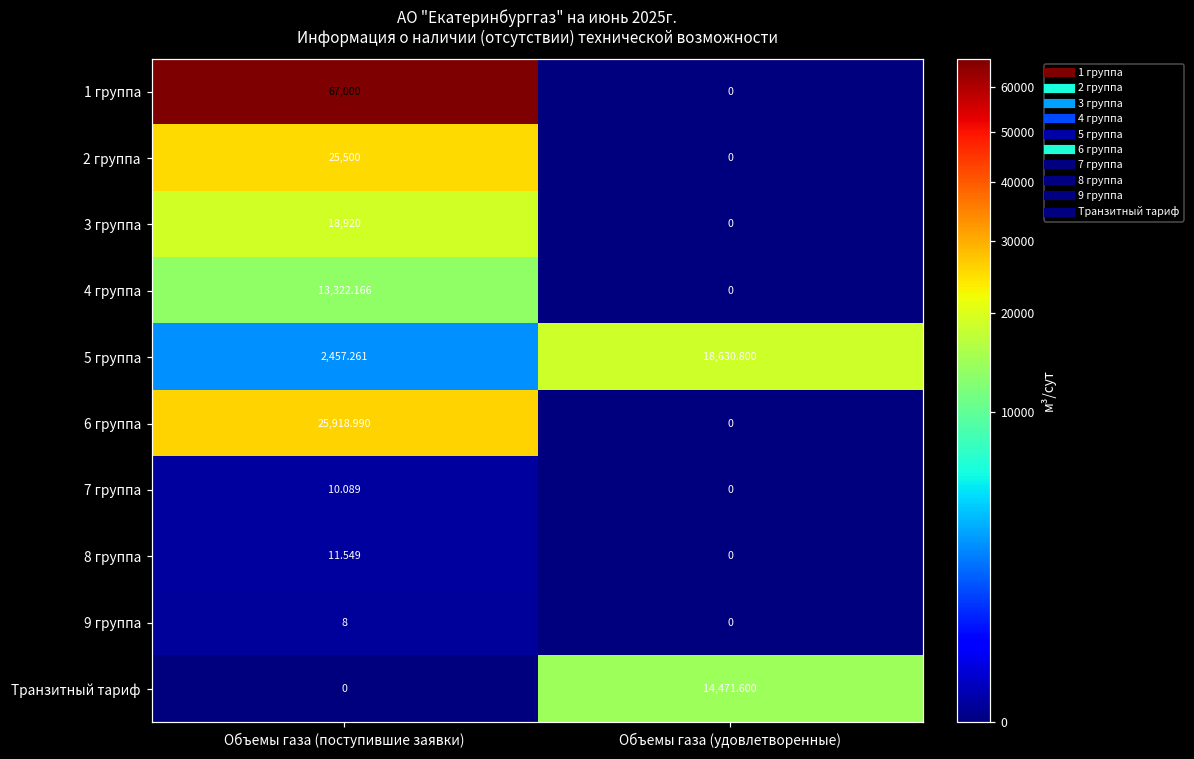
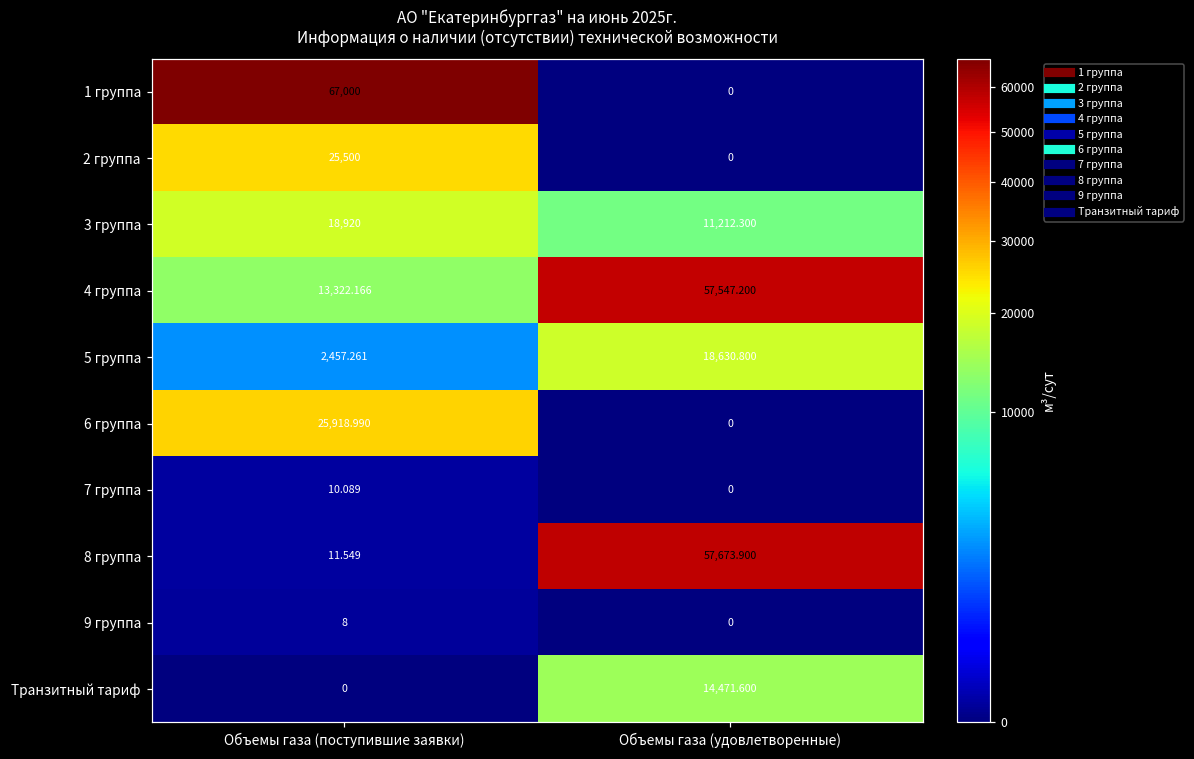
3 группа, Объемы газа (удовлетворенные): 0 -> 11,212.300
4 группа, Объемы газа (удовлетворенные): 0 -> 57,547.200
8 группа, Объемы газа (удовлетворенные): 0 -> 57,673.900
